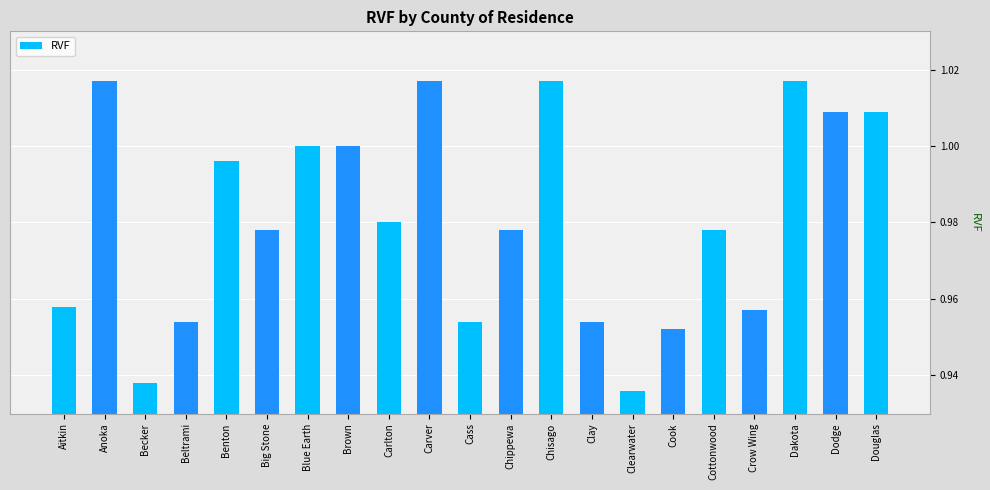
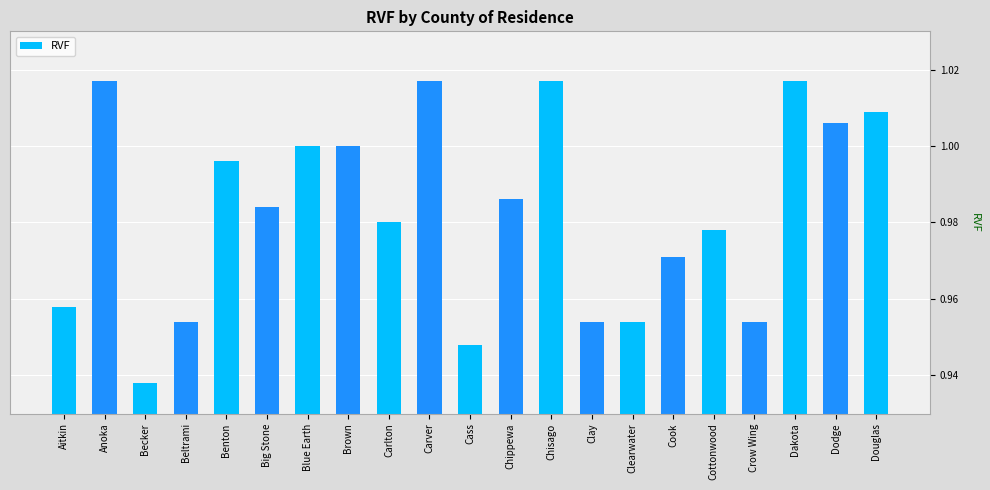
Big Stone: 0.978 -> 0.984
Cass: 0.954 -> 0.948
Chippewa: 0.978 -> 0.986
Clearwater: 0.936 -> 0.954
Cook: 0.952 -> 0.971
Crow Wing: 0.957 -> 0.954
Dodge: 1.009 -> 1.006
